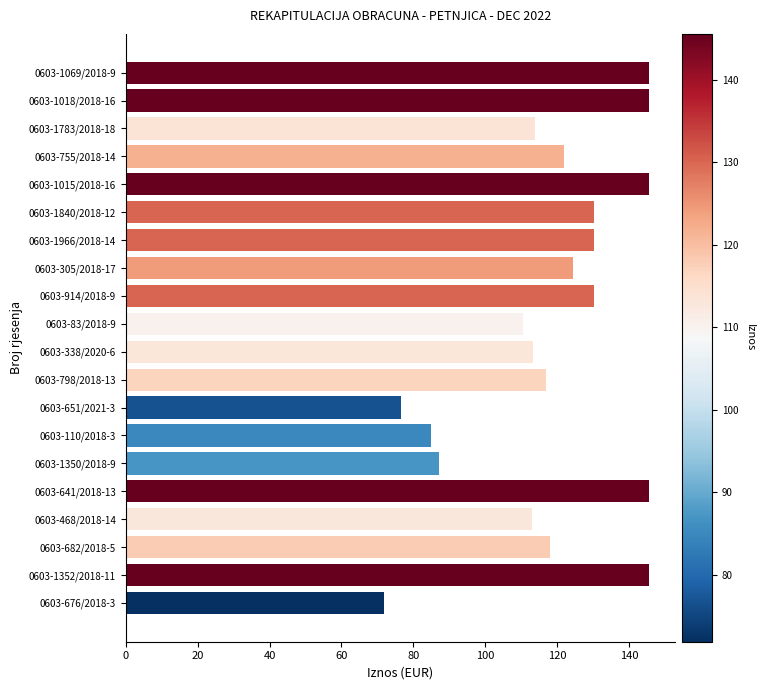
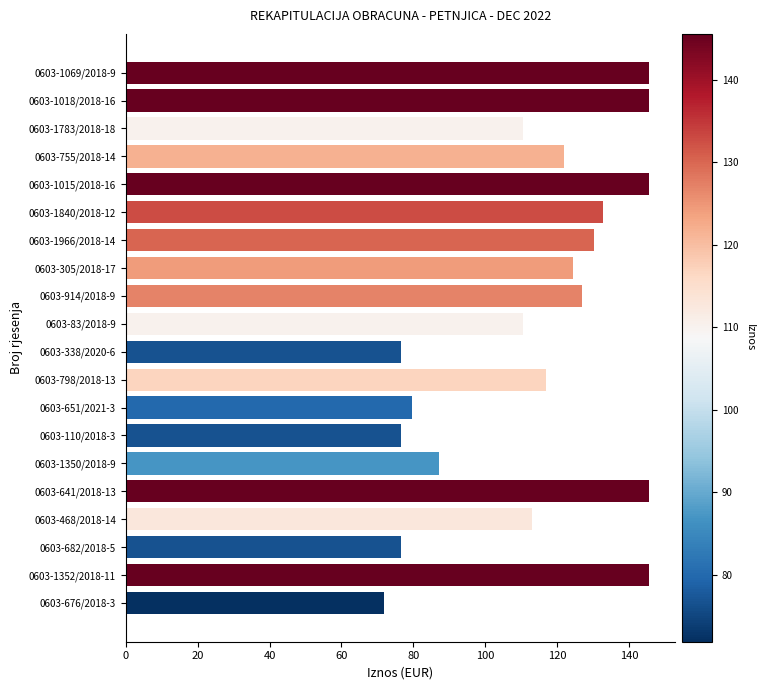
0603-1783/2018-18: 114 -> 110
0603-1840/2018-12: 130 -> 133
0603-914/2018-9: 130 -> 127
0603-338/2020-6: 113 -> 77
0603-651/2021-3: 77 -> 80
0603-110/2018-3: 85 -> 77
0603-682/2018-5: 118 -> 77
